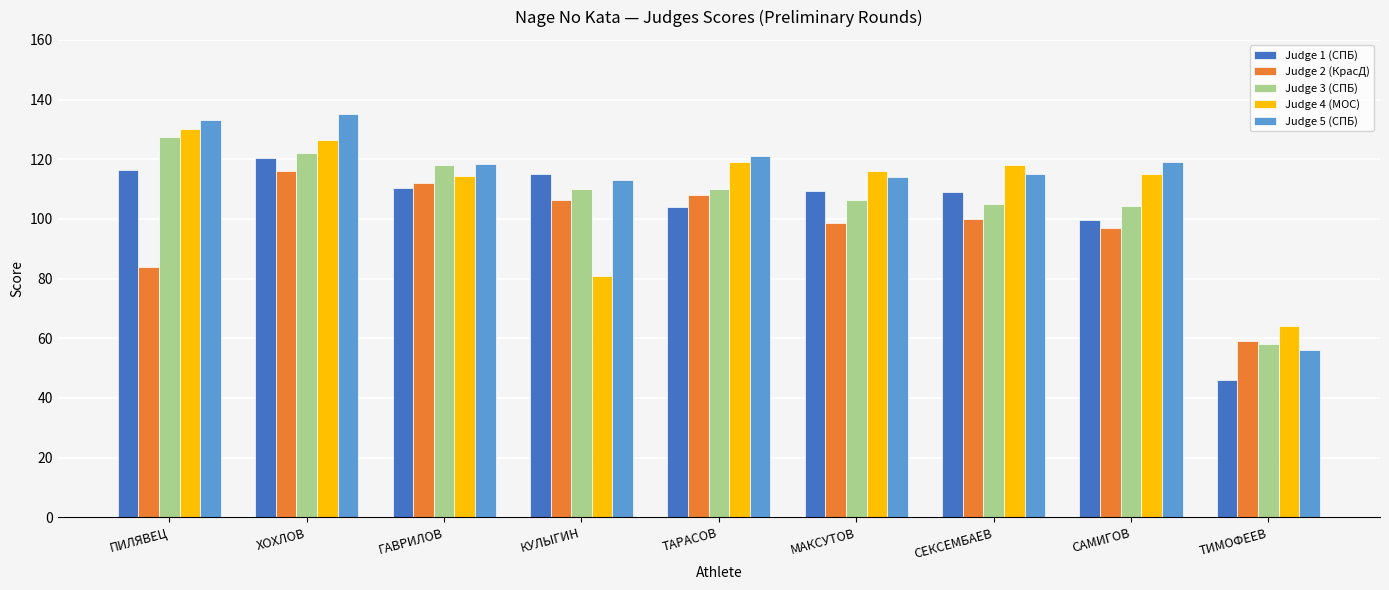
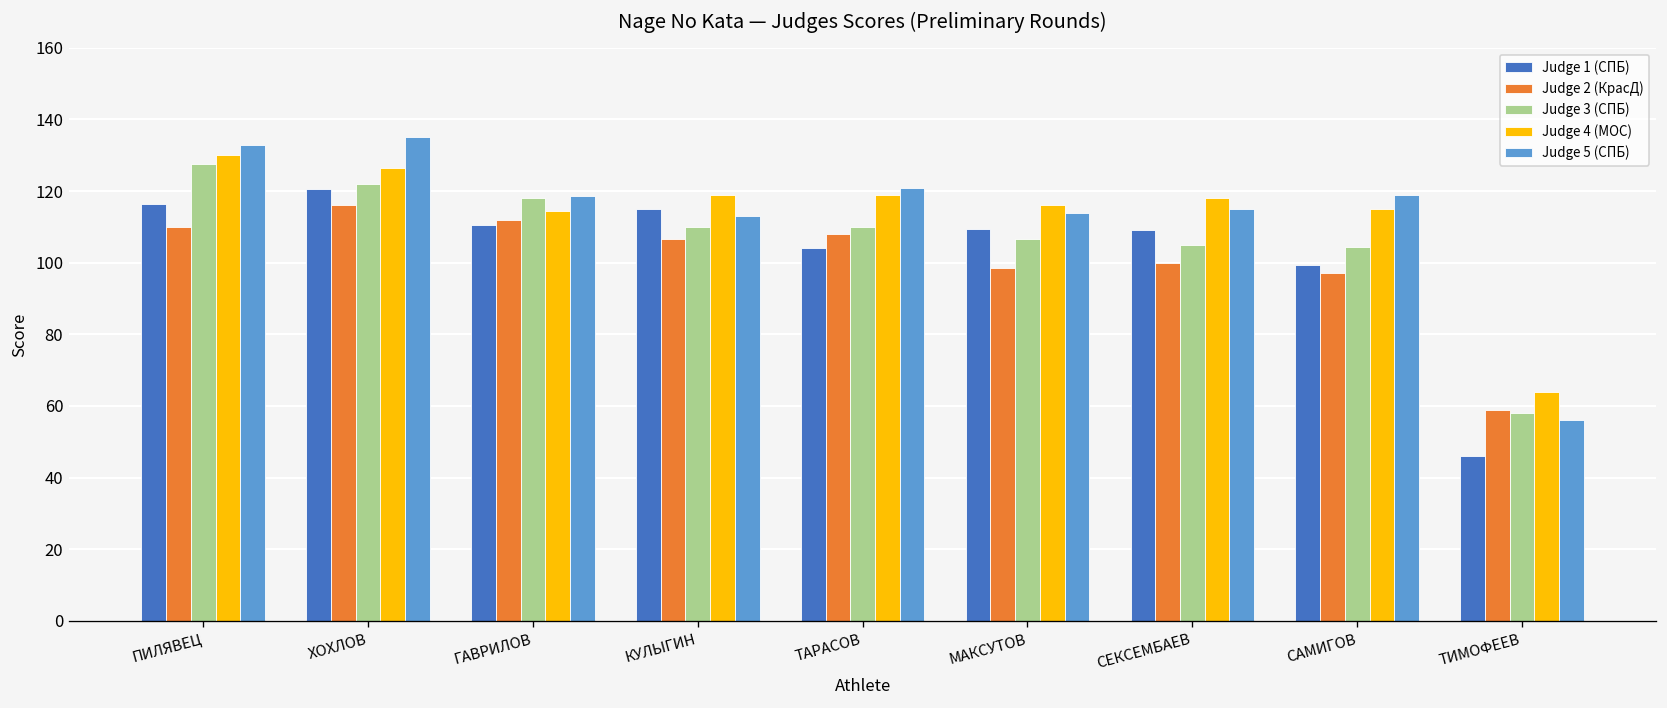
Judge 2 (КрасД), ПИЛЯВЕЦ: 84 -> 110
Judge 4 (МОС), КУЛЫГИН: 81 -> 119
